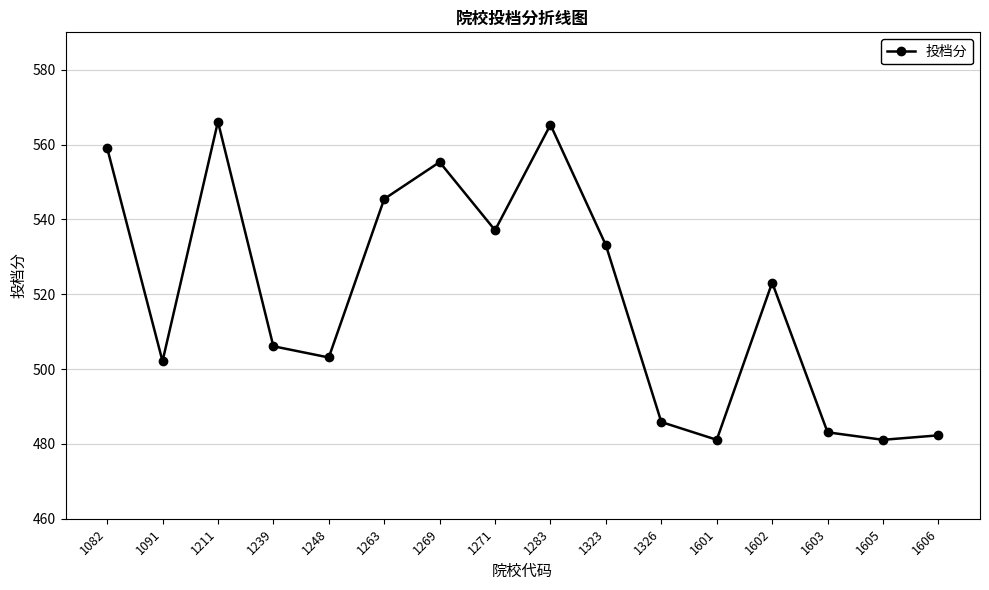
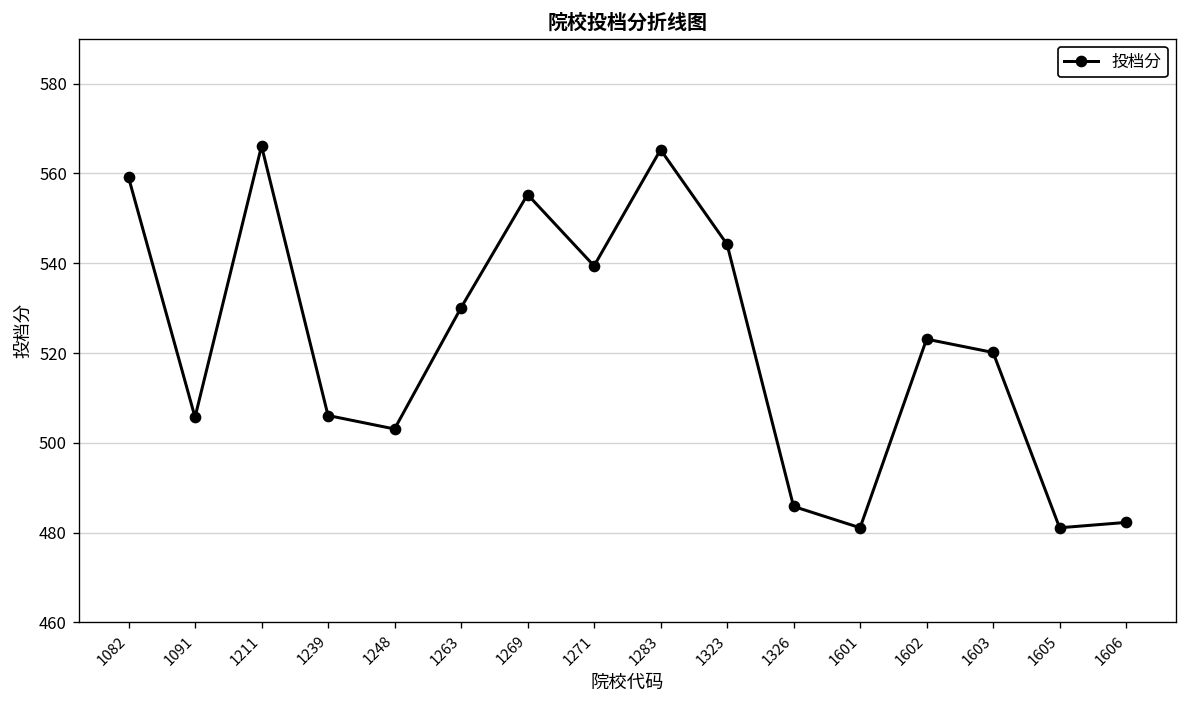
1091: 502 -> 506
1263: 545 -> 530
1271: 537 -> 539
1323: 533 -> 544
1603: 483 -> 520
